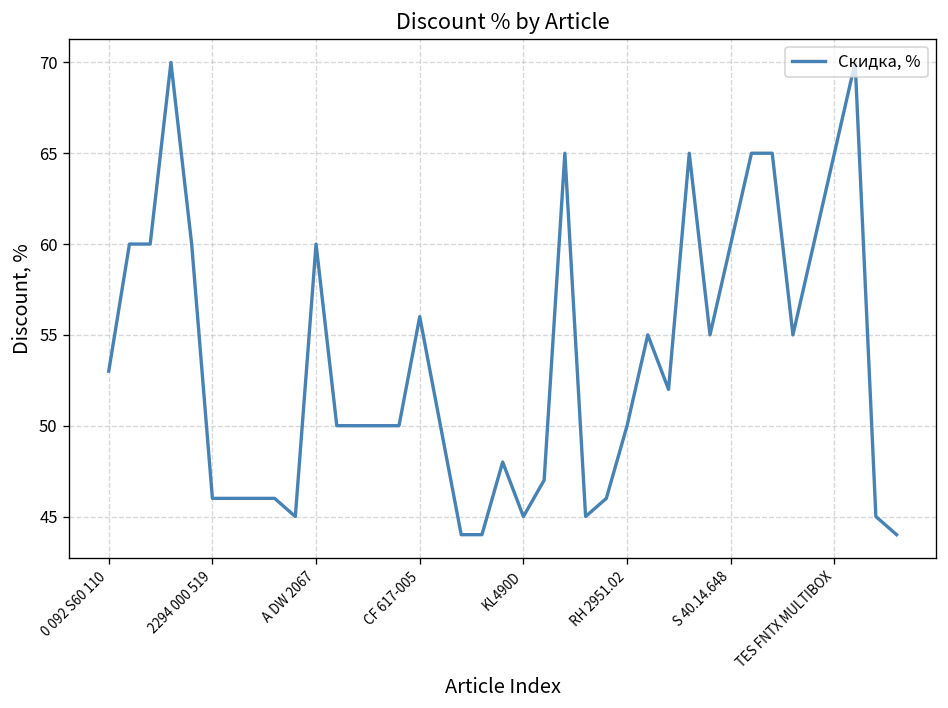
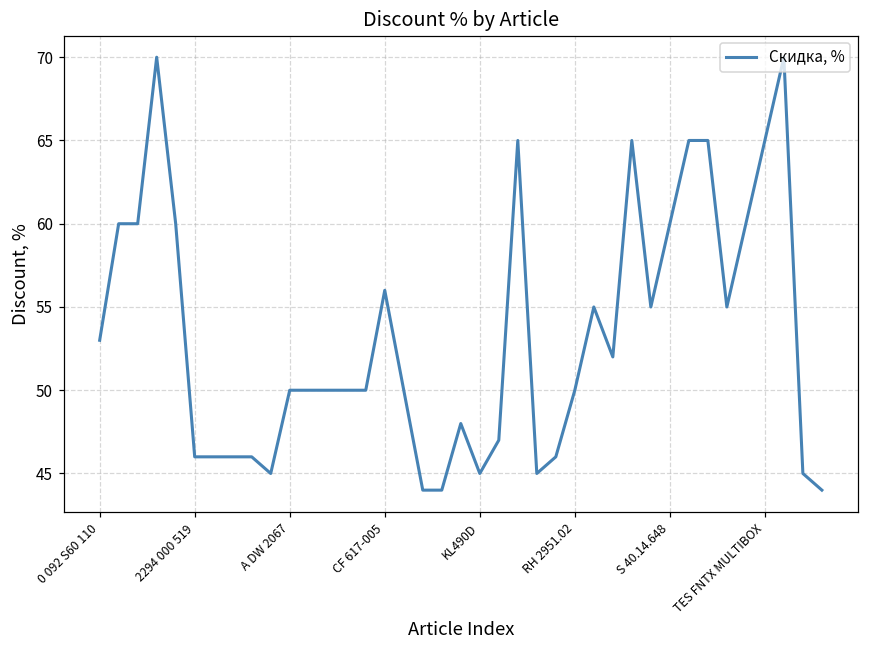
A DW 2067: 60 -> 50
